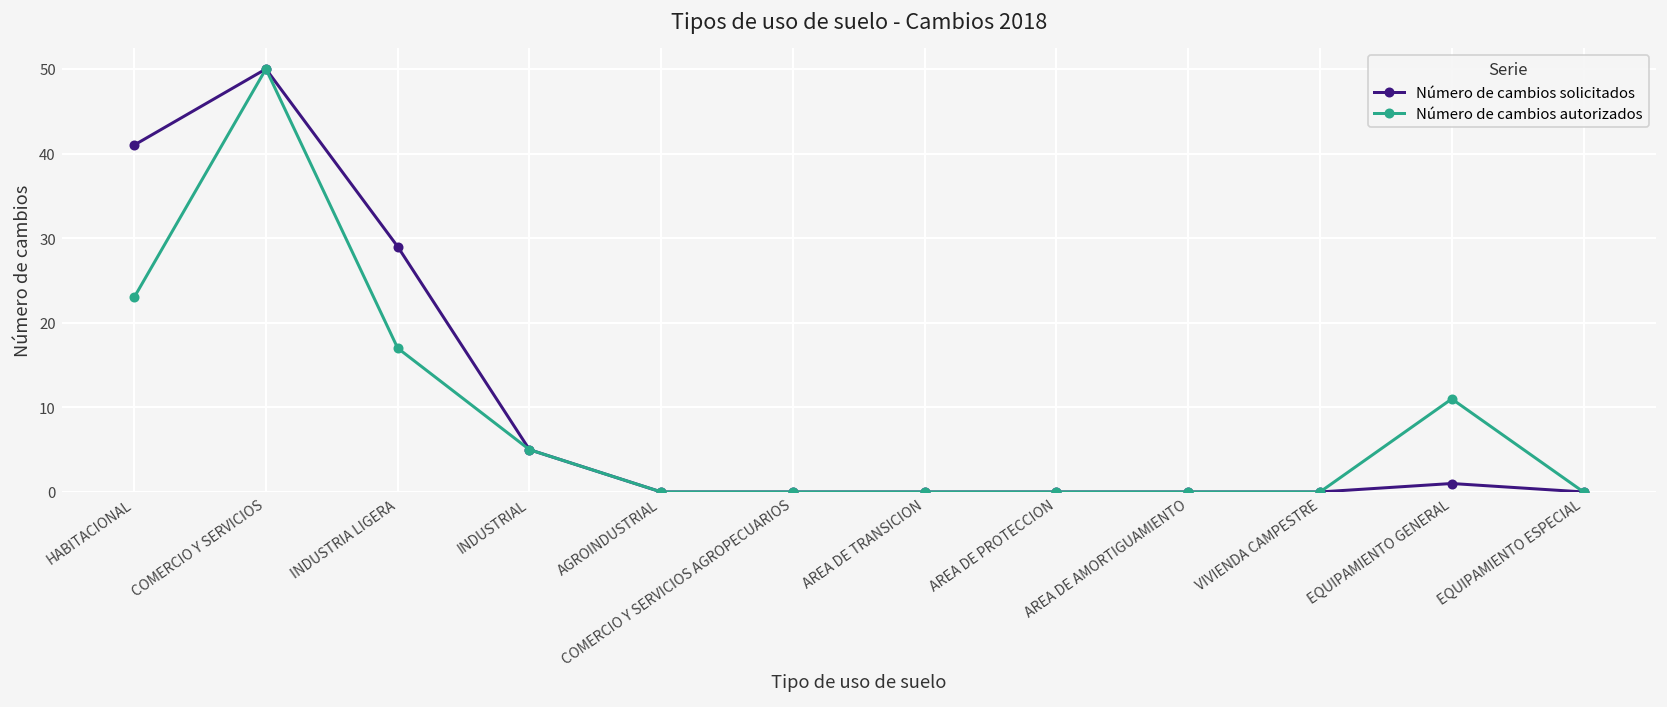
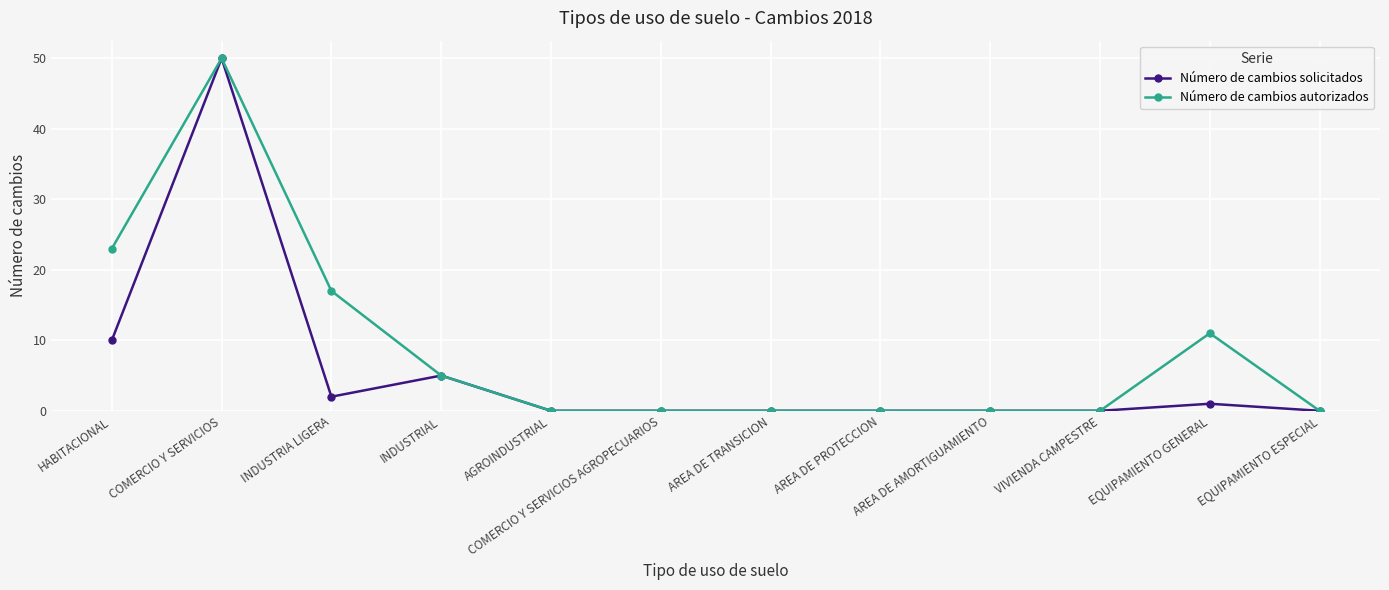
Número de cambios solicitados, HABITACIONAL: 41 -> 10
Número de cambios solicitados, INDUSTRIA LIGERA: 29 -> 2
